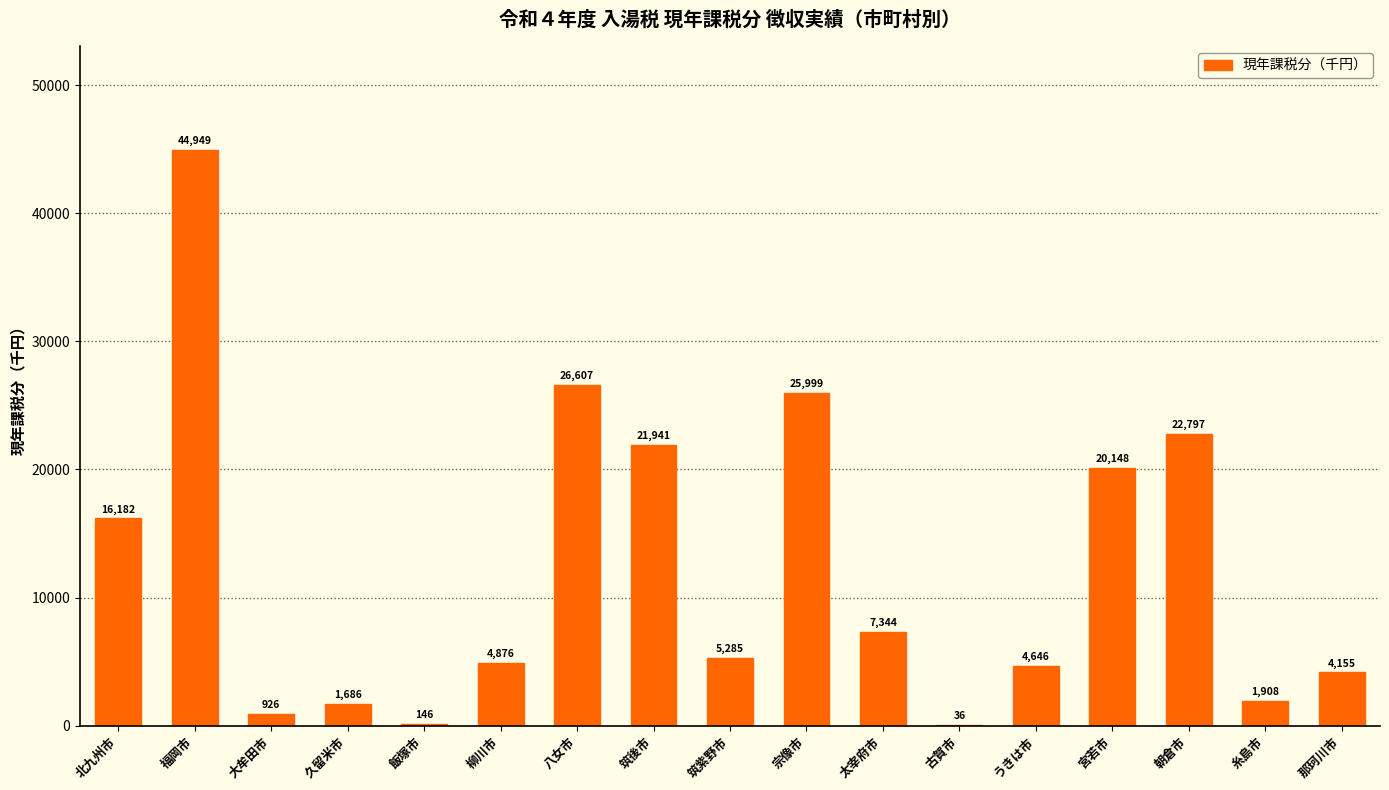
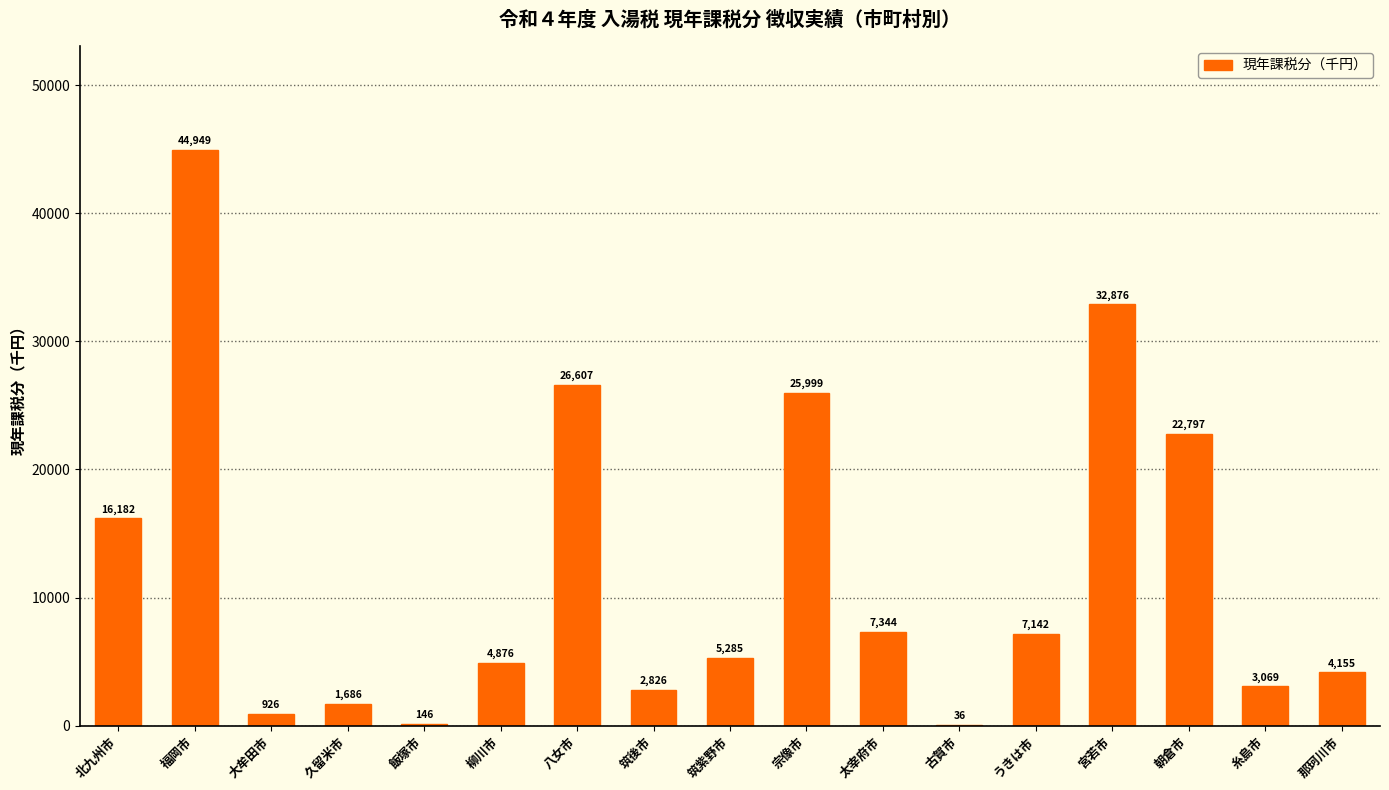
筑後市: 21,941 -> 2,826
うきは市: 4,646 -> 7,142
宮若市: 20,148 -> 32,876
糸島市: 1,908 -> 3,069
